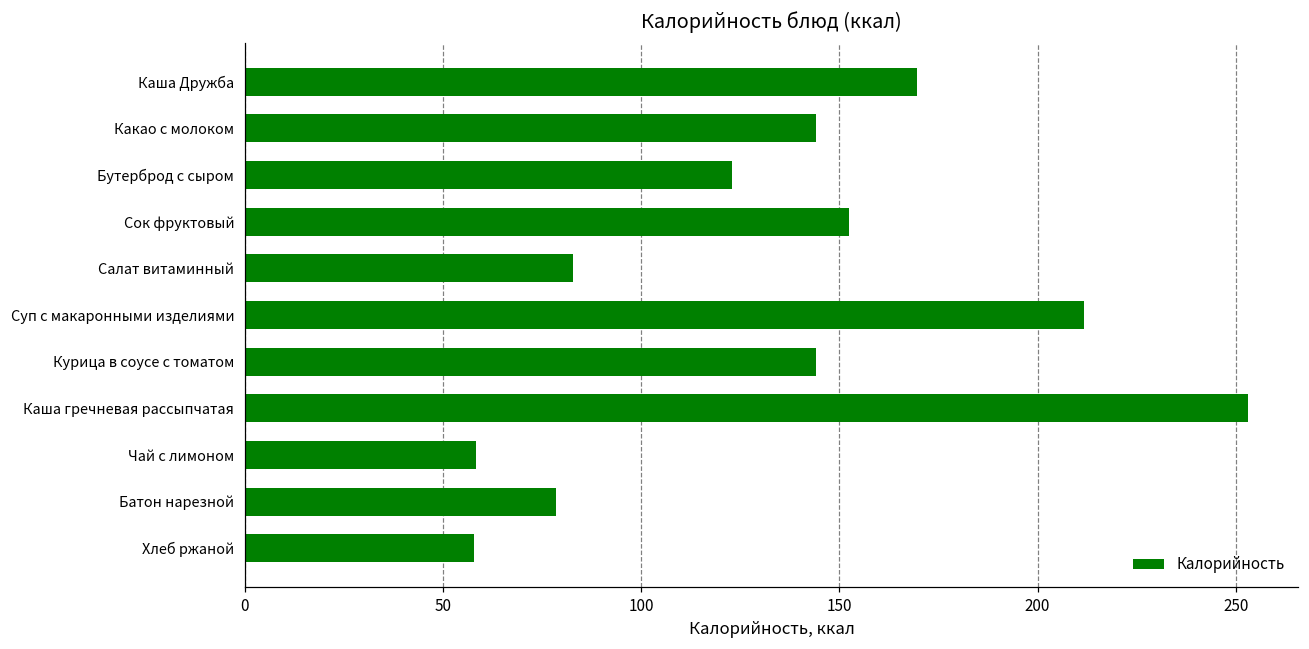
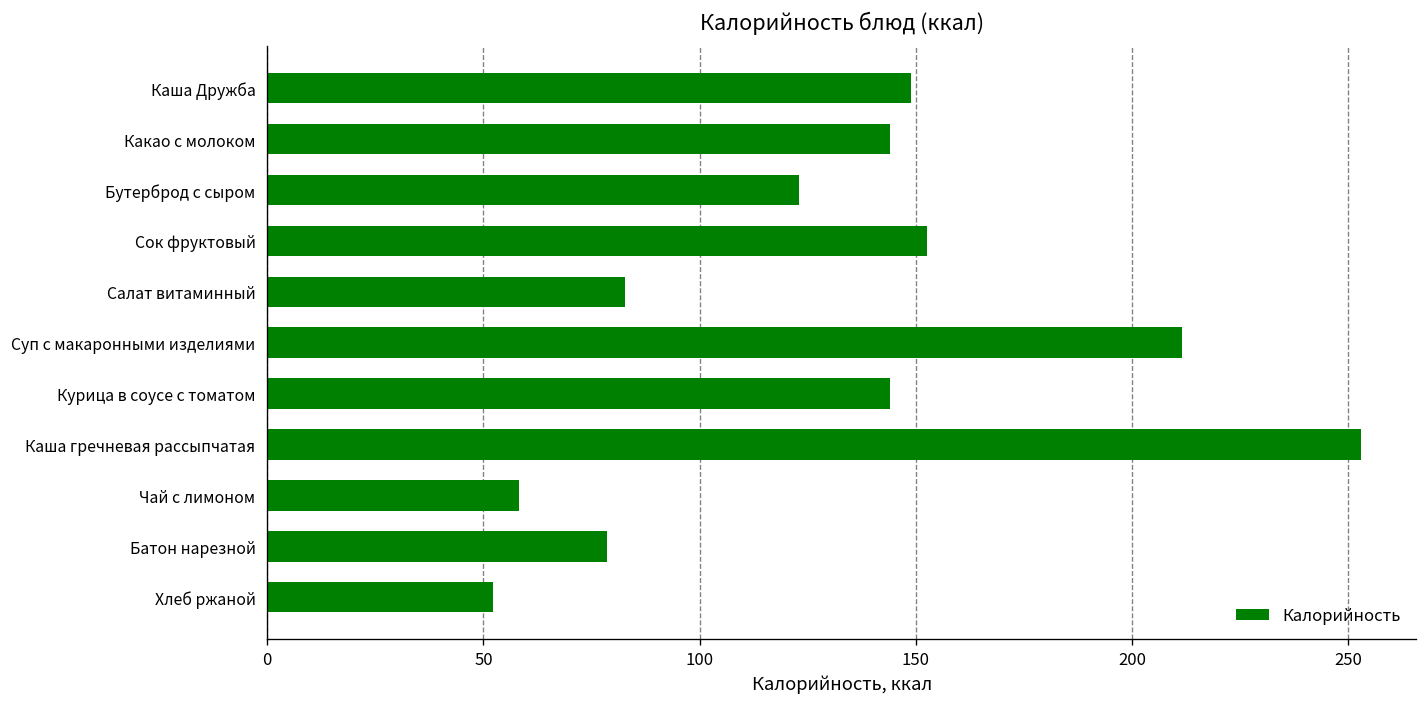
Каша Дружба: 170 -> 149
Хлеб ржаной: 58 -> 52
